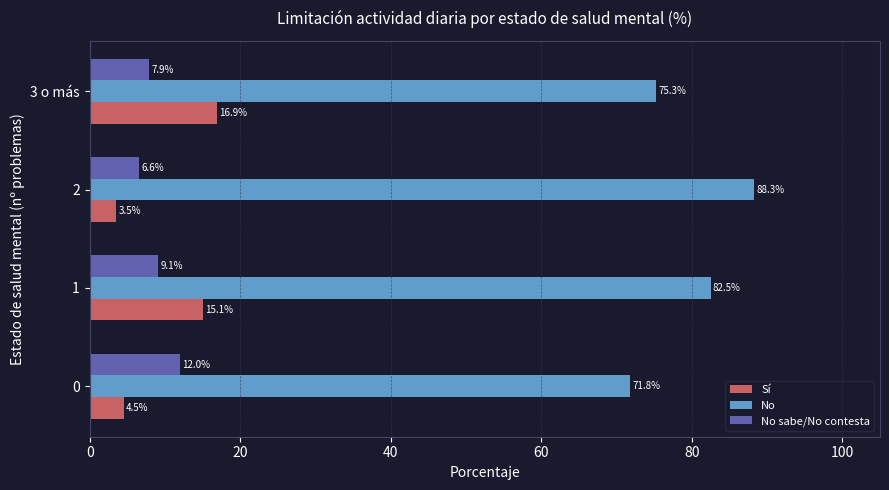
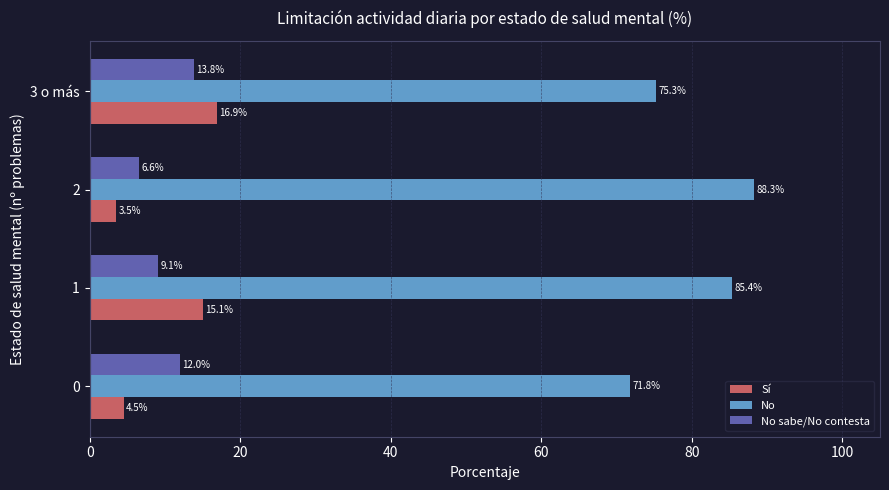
No sabe/No contesta, 3 o más: 7.9% -> 13.8%
No, 1: 82.5% -> 85.4%
